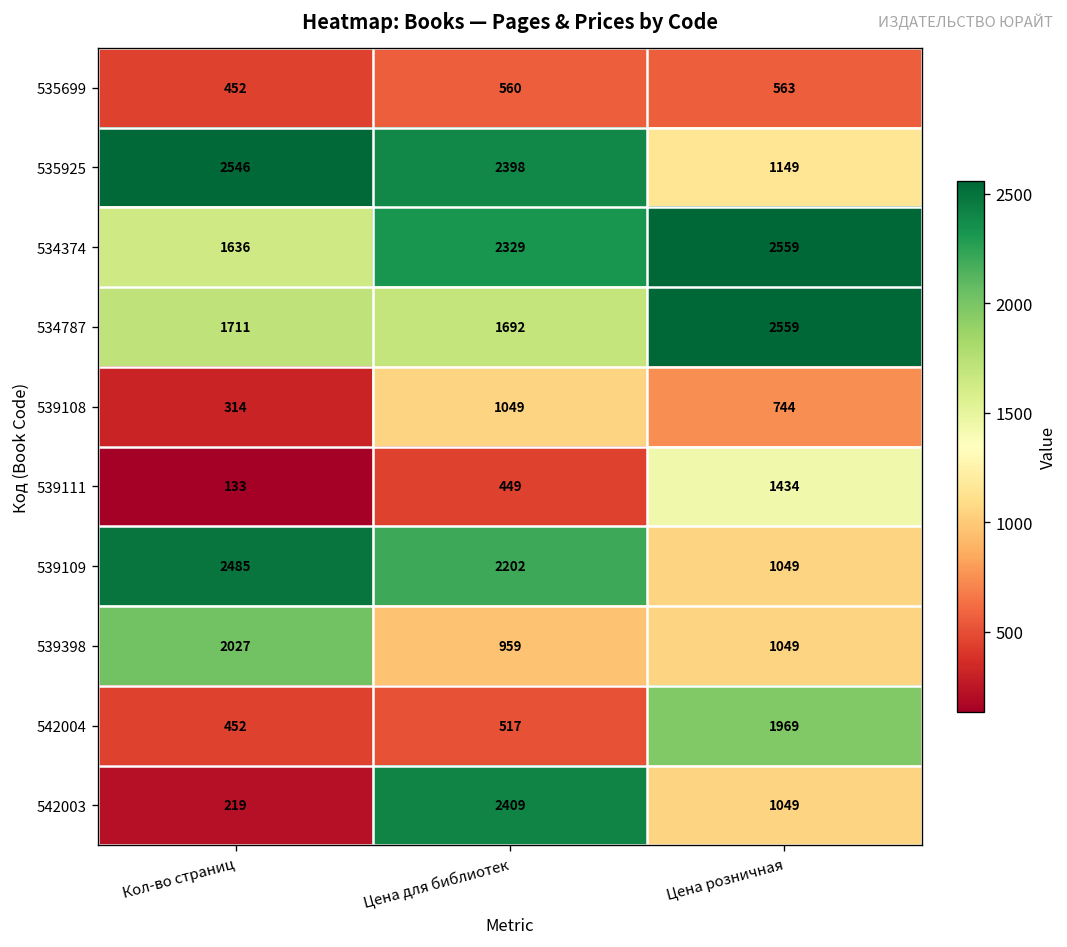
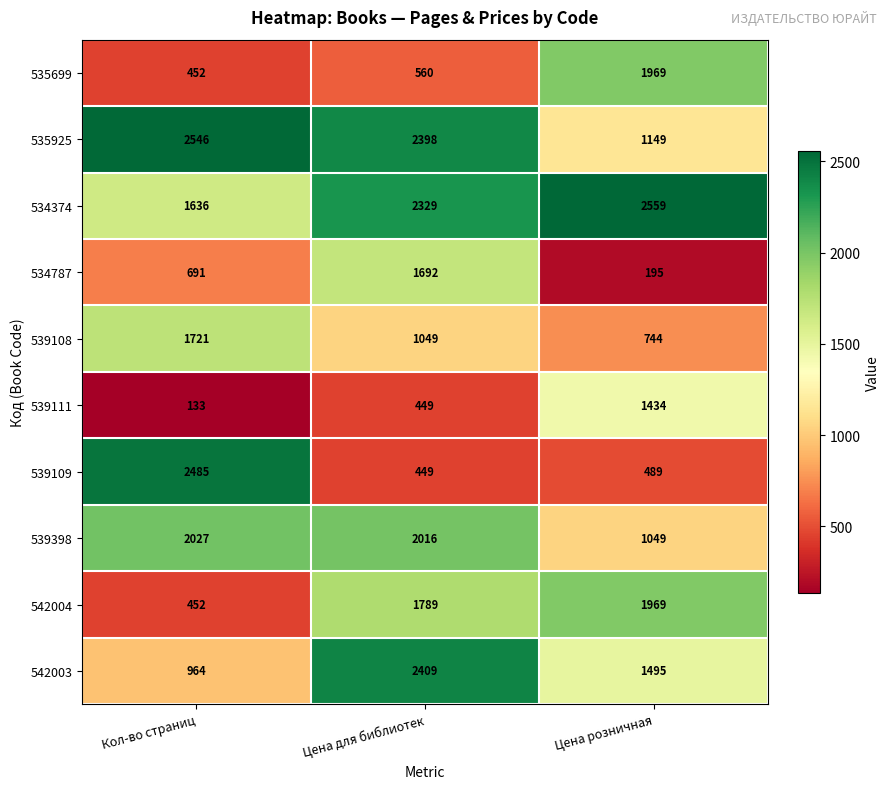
535699, Цена розничная: 563 -> 1969
534787, Кол-во страниц: 1711 -> 691
534787, Цена розничная: 2559 -> 195
539108, Кол-во страниц: 314 -> 1721
539109, Цена для библиотек: 2202 -> 449
539109, Цена розничная: 1049 -> 489
539398, Цена для библиотек: 959 -> 2016
542004, Цена для библиотек: 517 -> 1789
542003, Кол-во страниц: 219 -> 964
542003, Цена розничная: 1049 -> 1495
